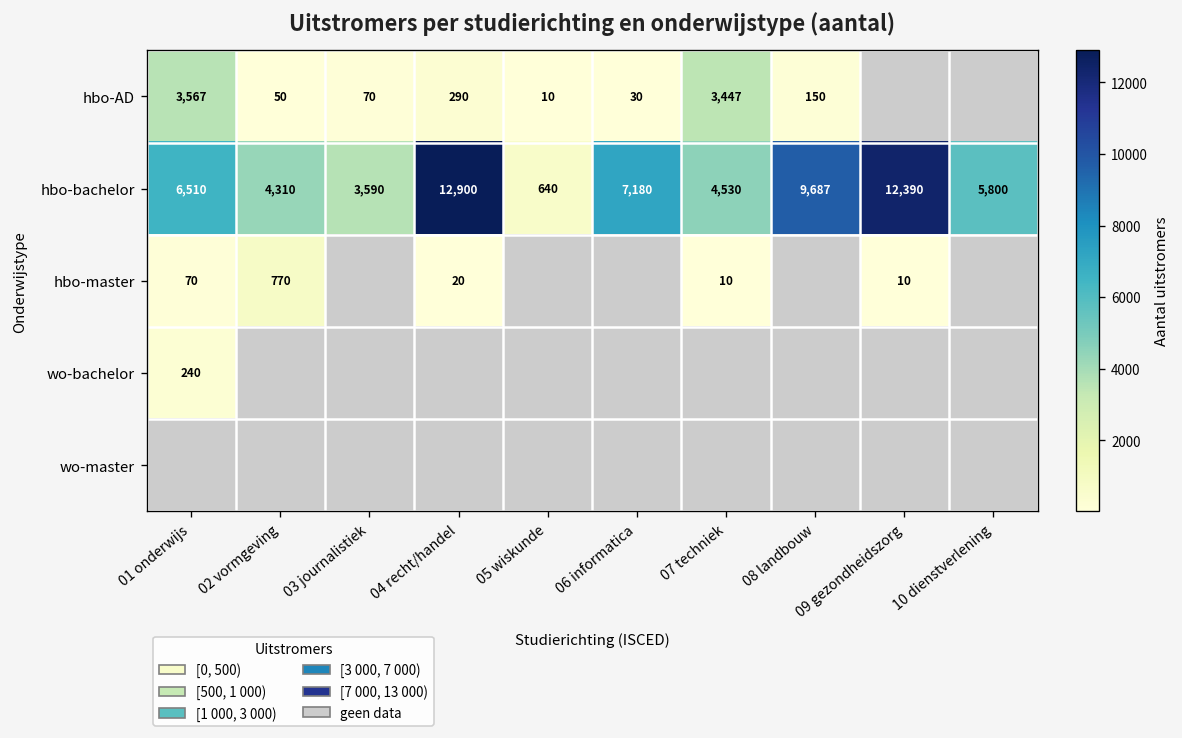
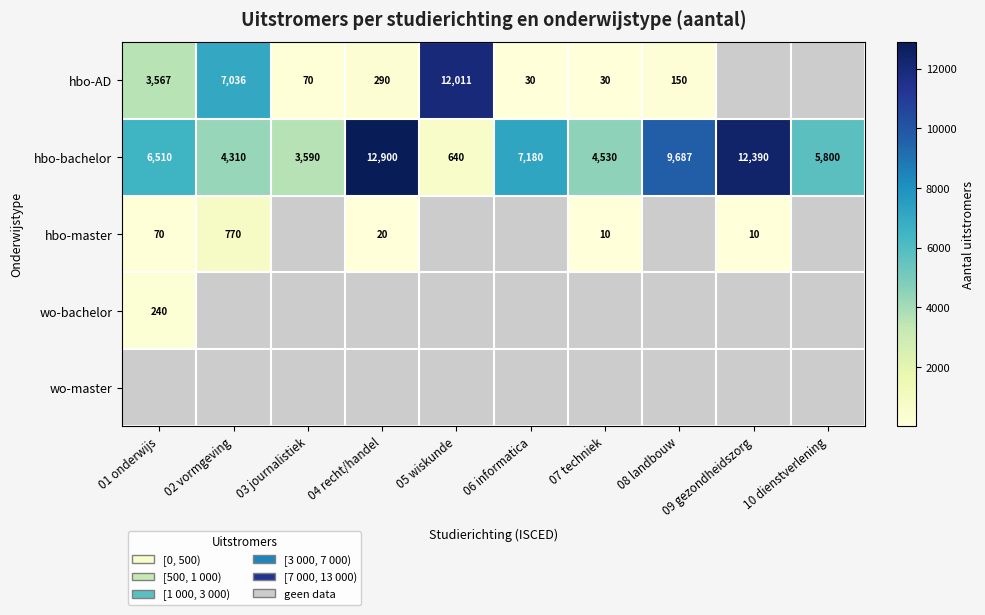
hbo-AD, 02 vormgeving: 50 -> 7,036
hbo-AD, 05 wiskunde: 10 -> 12,011
hbo-AD, 07 techniek: 3,447 -> 30
